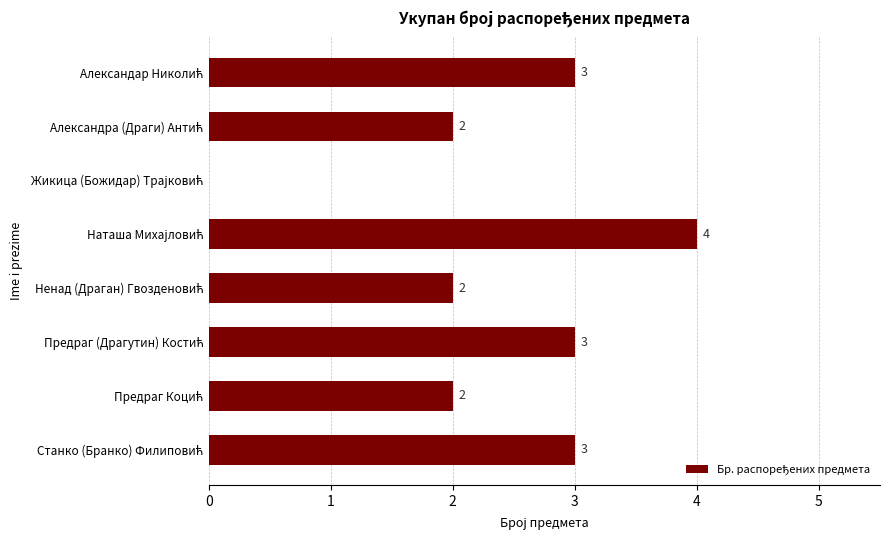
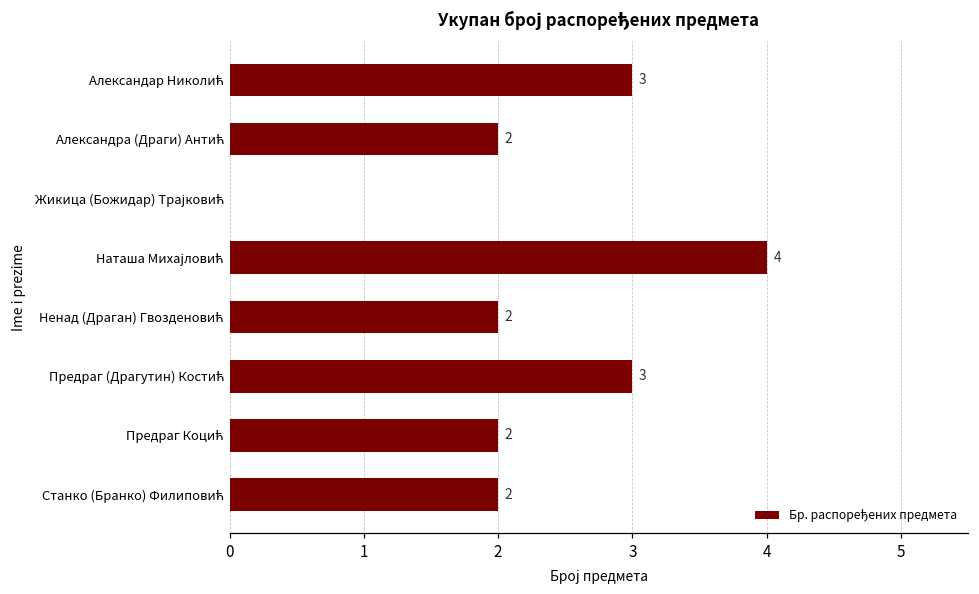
Станко (Бранко) Филиповић: 3 -> 2
